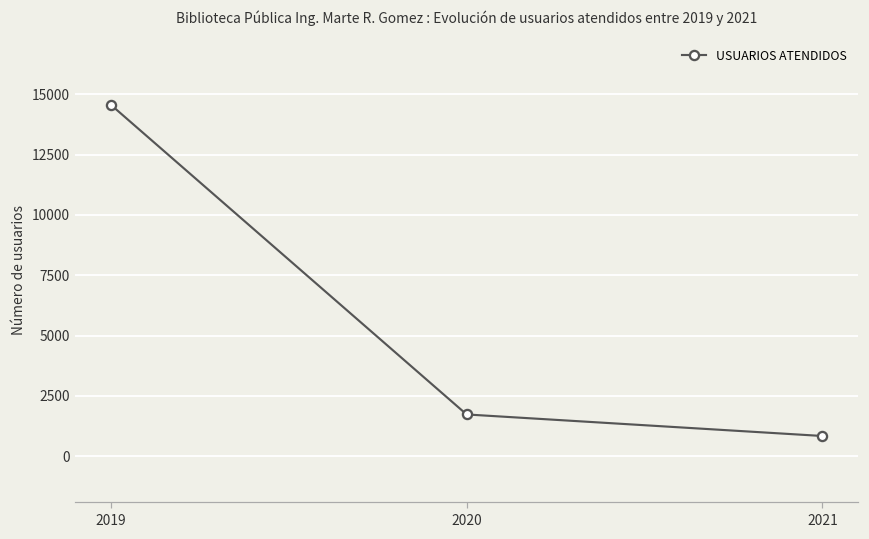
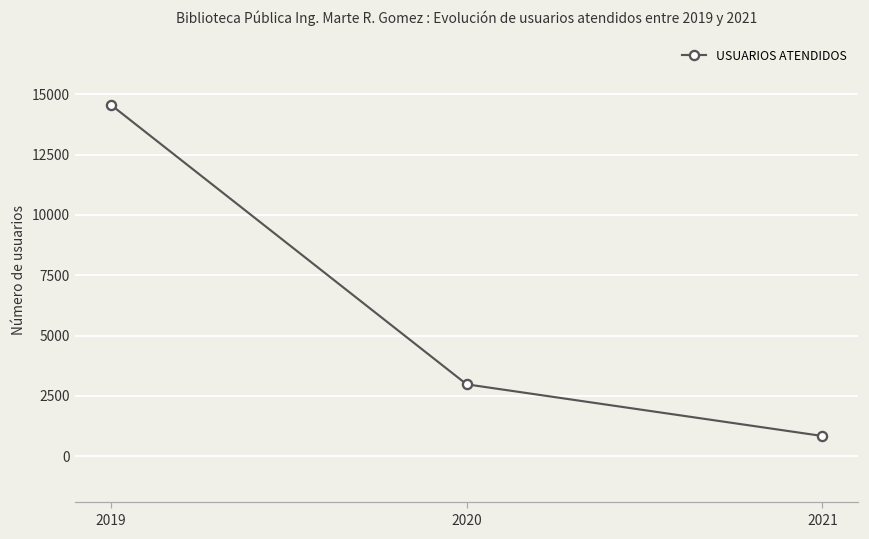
2020: 1700 -> 3000
